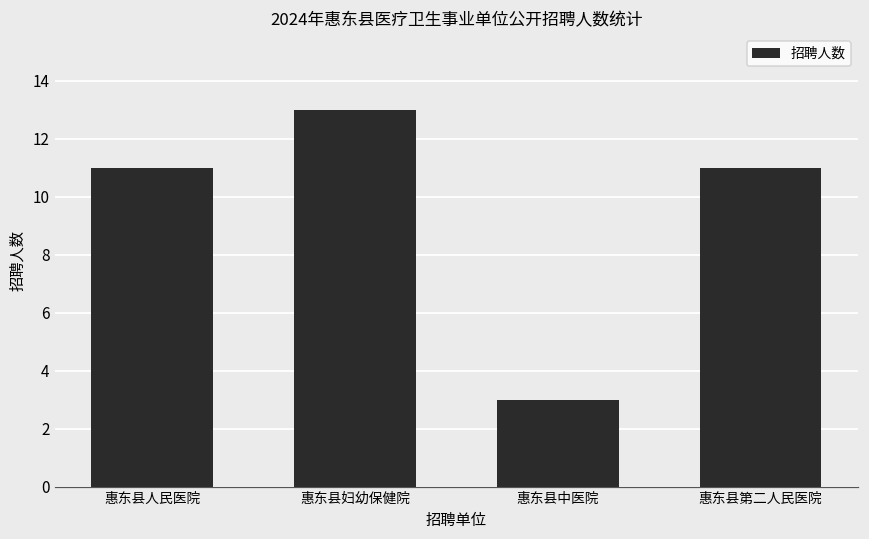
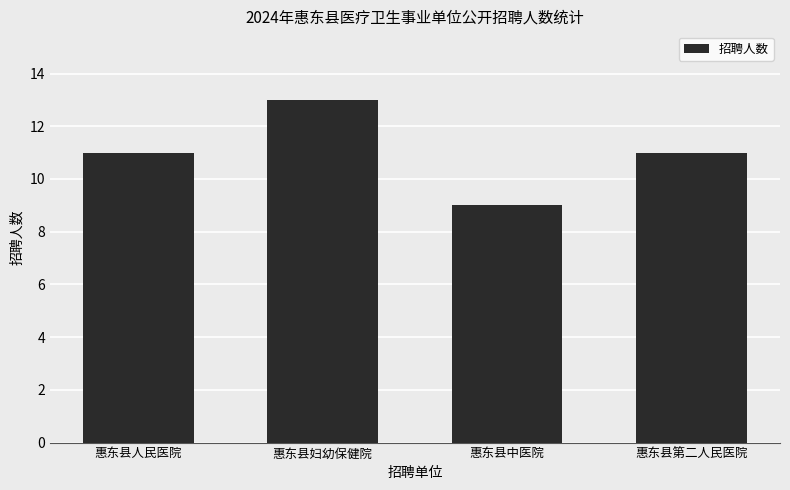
惠东县中医院: 3 -> 9
